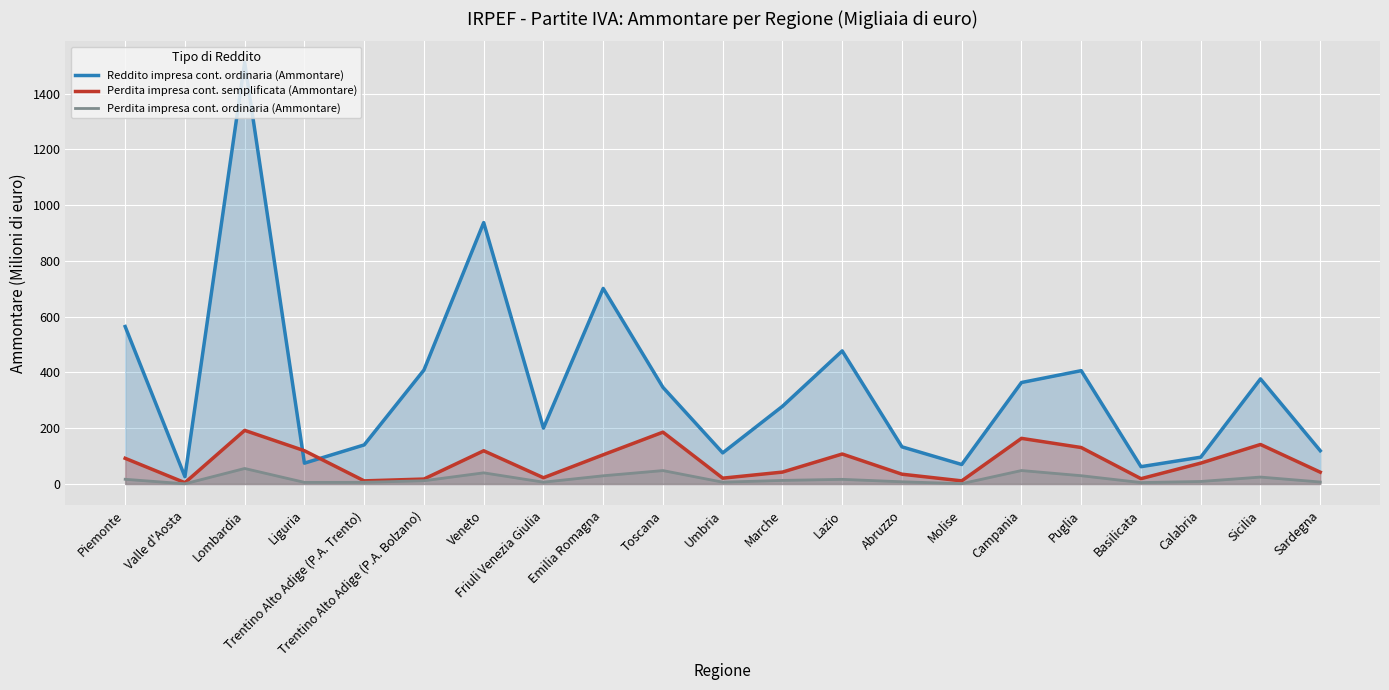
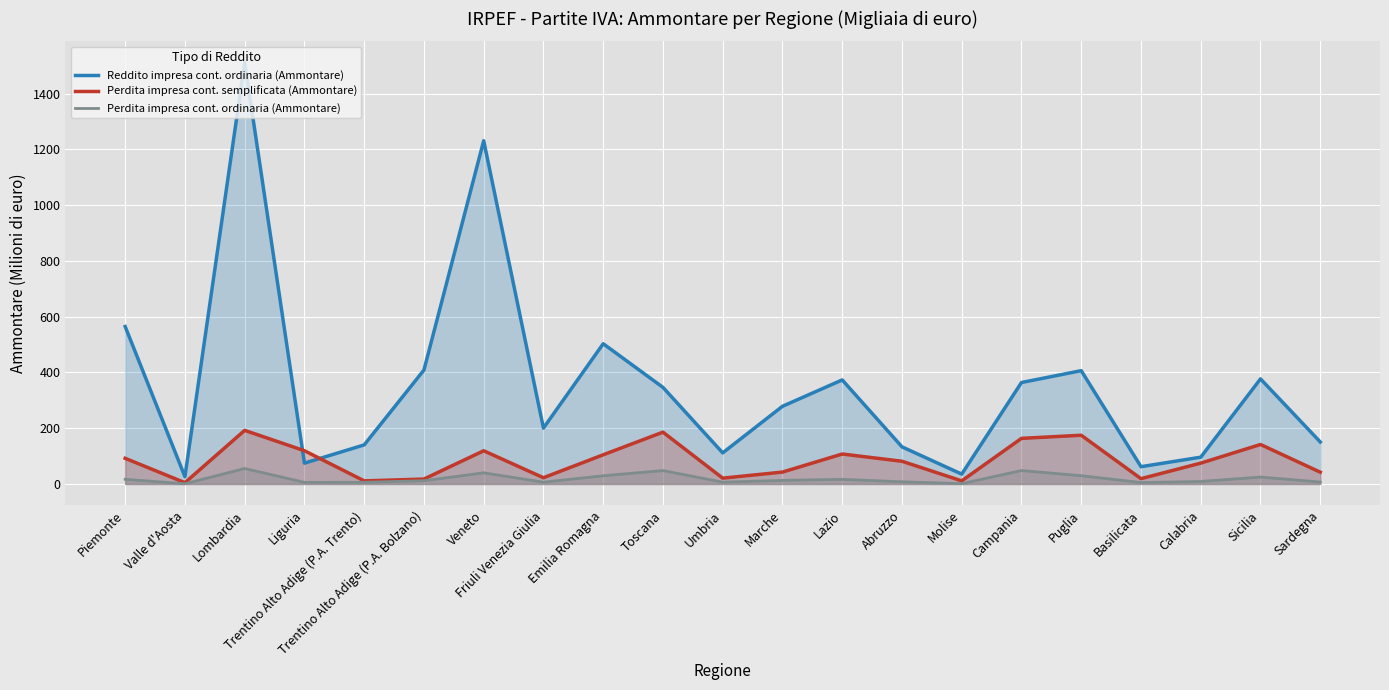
Reddito impresa cont. ordinaria (Ammontare), Veneto: 940 -> 1230
Reddito impresa cont. ordinaria (Ammontare), Emilia Romagna: 700 -> 500
Reddito impresa cont. ordinaria (Ammontare), Lazio: 480 -> 370
Perdita impresa cont. semplificata (Ammontare), Abruzzo: 40 -> 80
Reddito impresa cont. ordinaria (Ammontare), Molise: 70 -> 40
Perdita impresa cont. semplificata (Ammontare), Puglia: 130 -> 170
Reddito impresa cont. ordinaria (Ammontare), Sardegna: 120 -> 150
